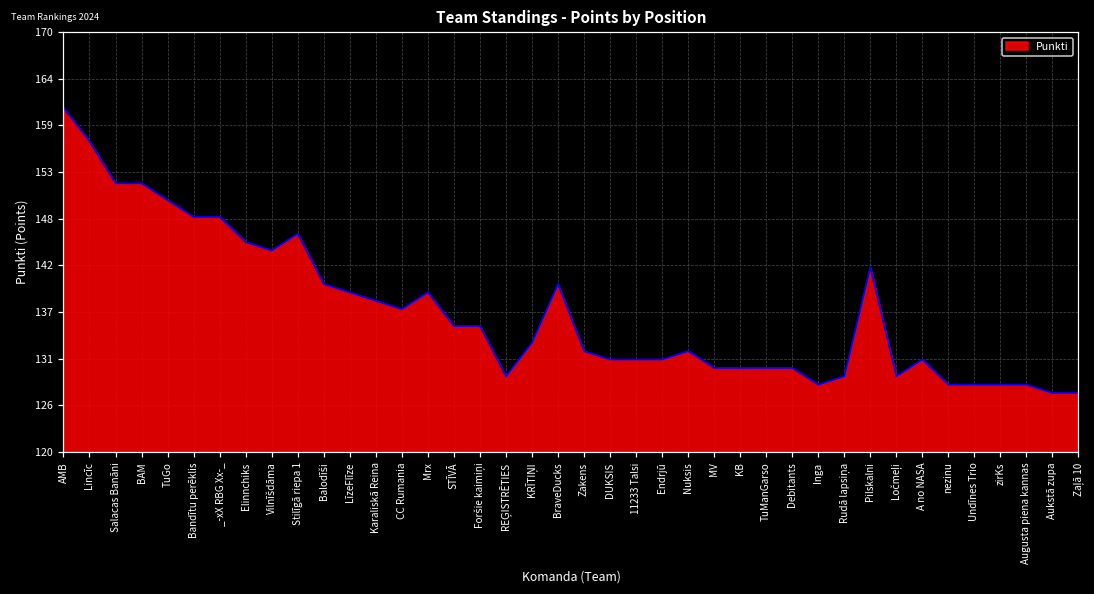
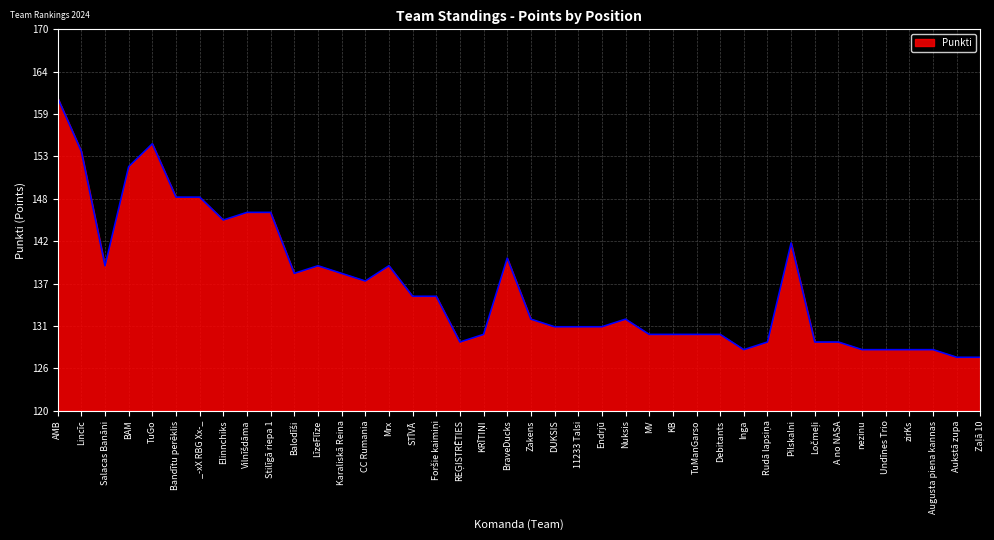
Lincīc: 157 -> 154
Salacas Banāni: 152 -> 139
TuGo: 150 -> 155
Vilnīšdāma: 144 -> 146
Balodīši: 140 -> 138
KRĪTIŅI: 133 -> 130
A no NASA: 131 -> 129
